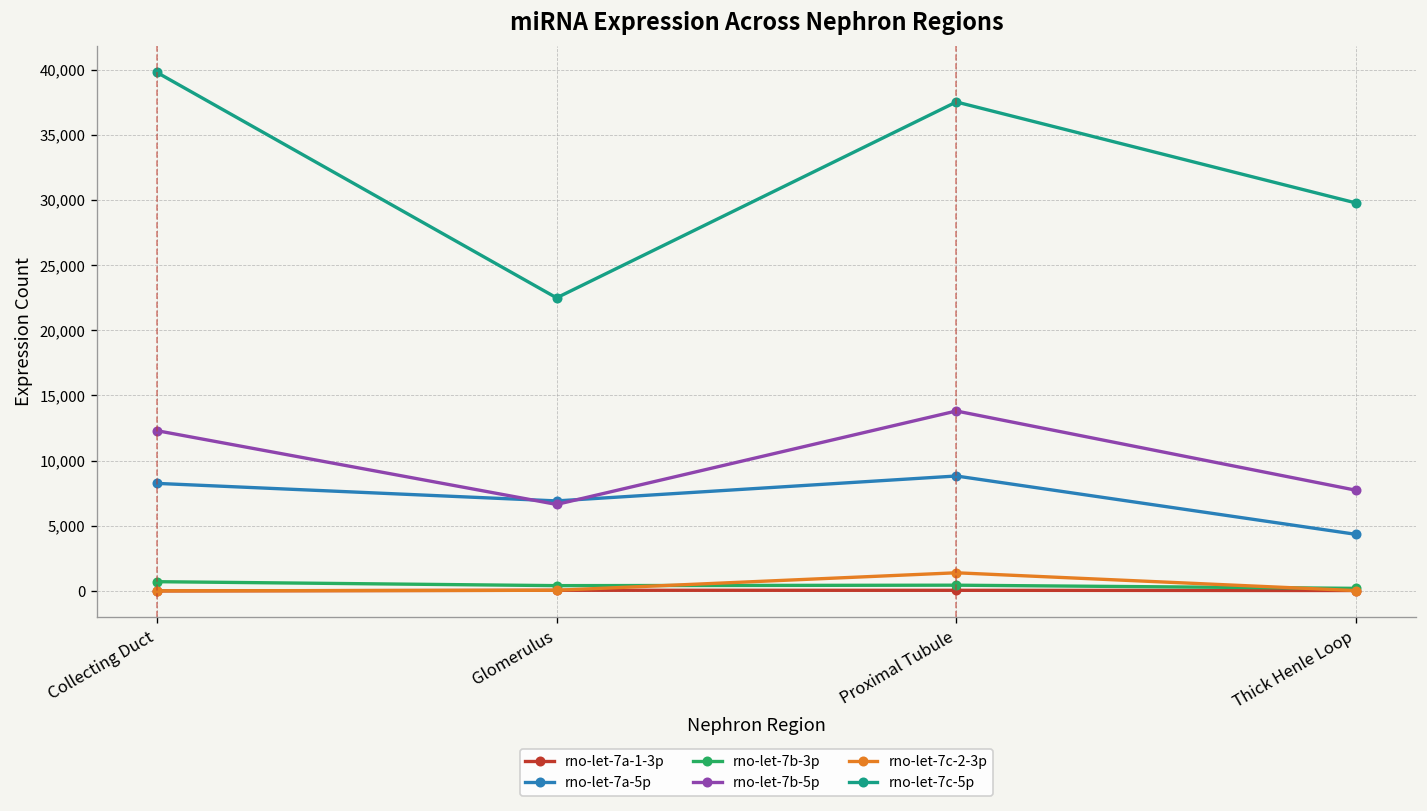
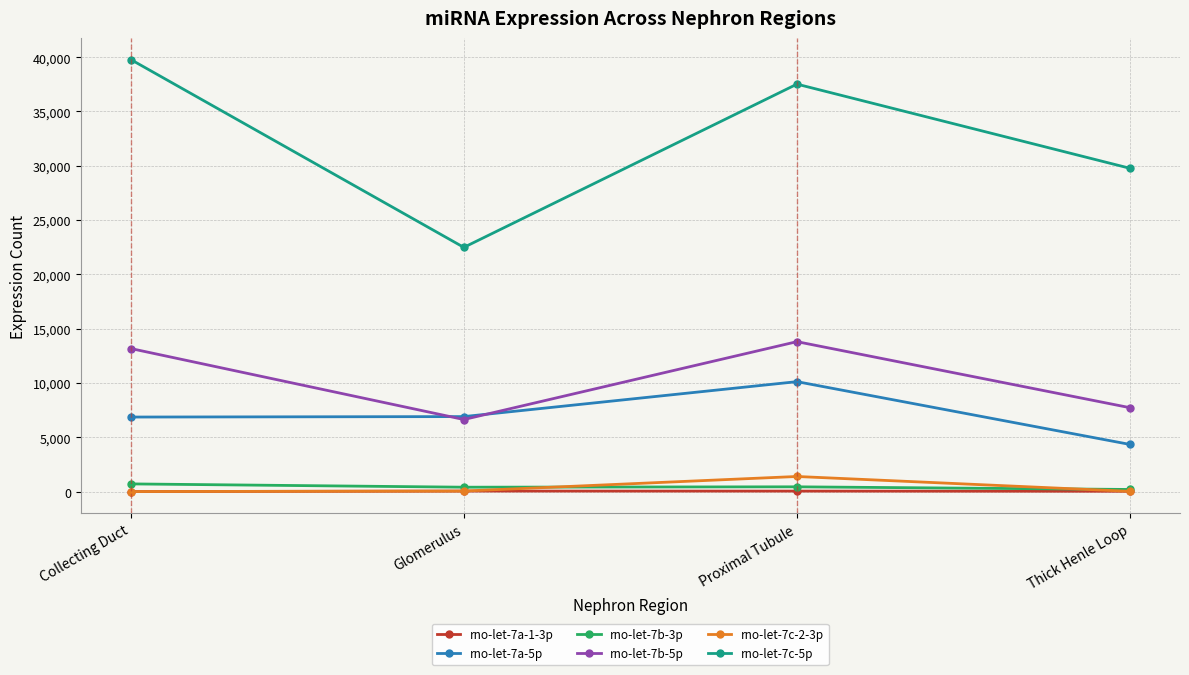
rno-let-7a-5p, Collecting Duct: 8,300 -> 6,900
rno-let-7b-5p, Collecting Duct: 12,300 -> 13,200
rno-let-7a-5p, Proximal Tubule: 8,800 -> 10,100
